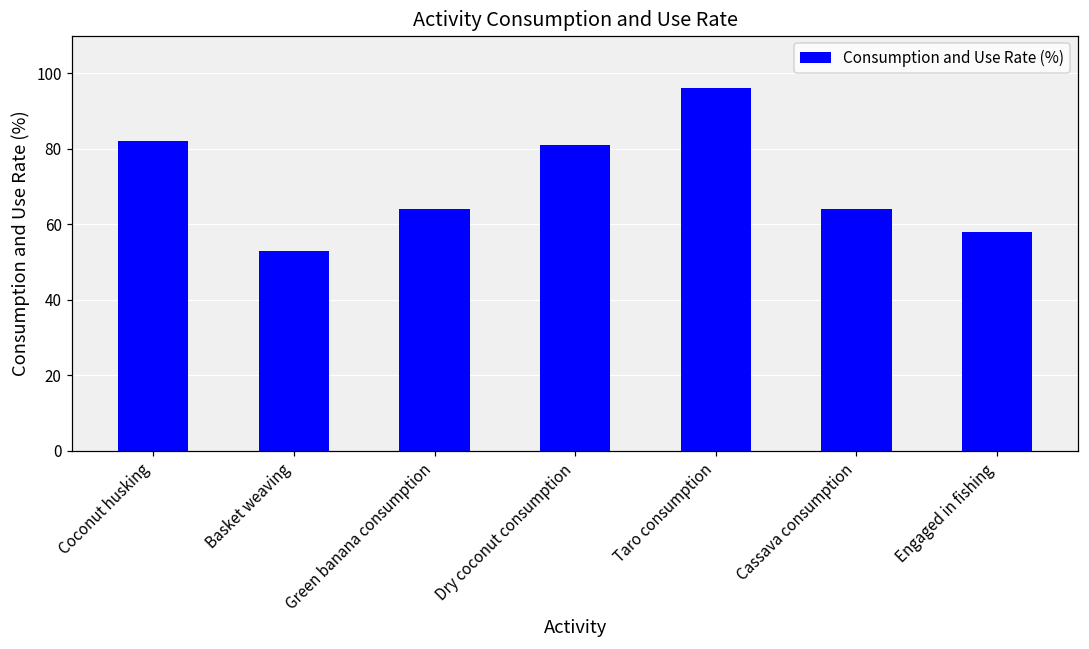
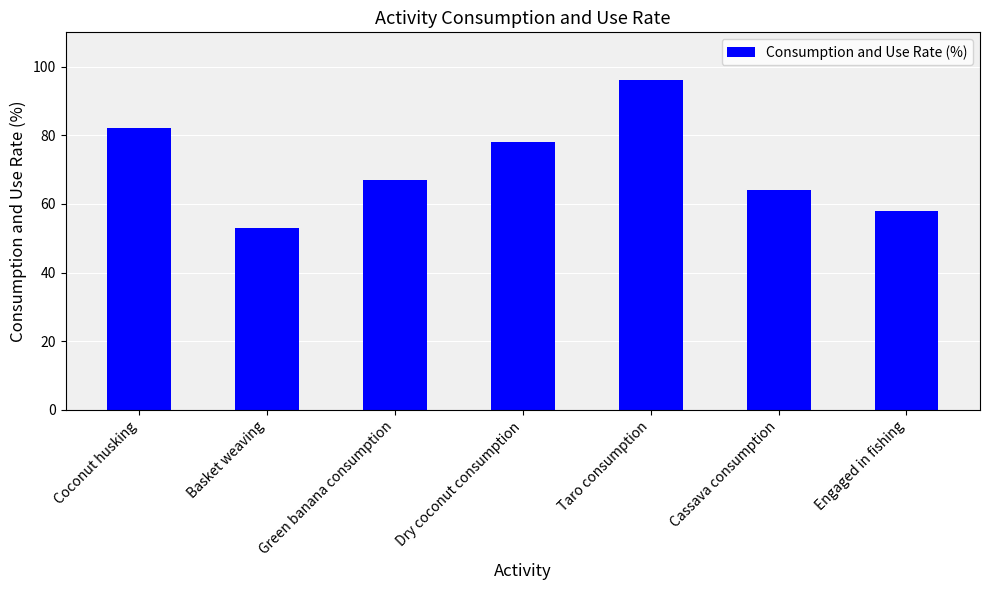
Green banana consumption: 64 -> 67
Dry coconut consumption: 81 -> 78
